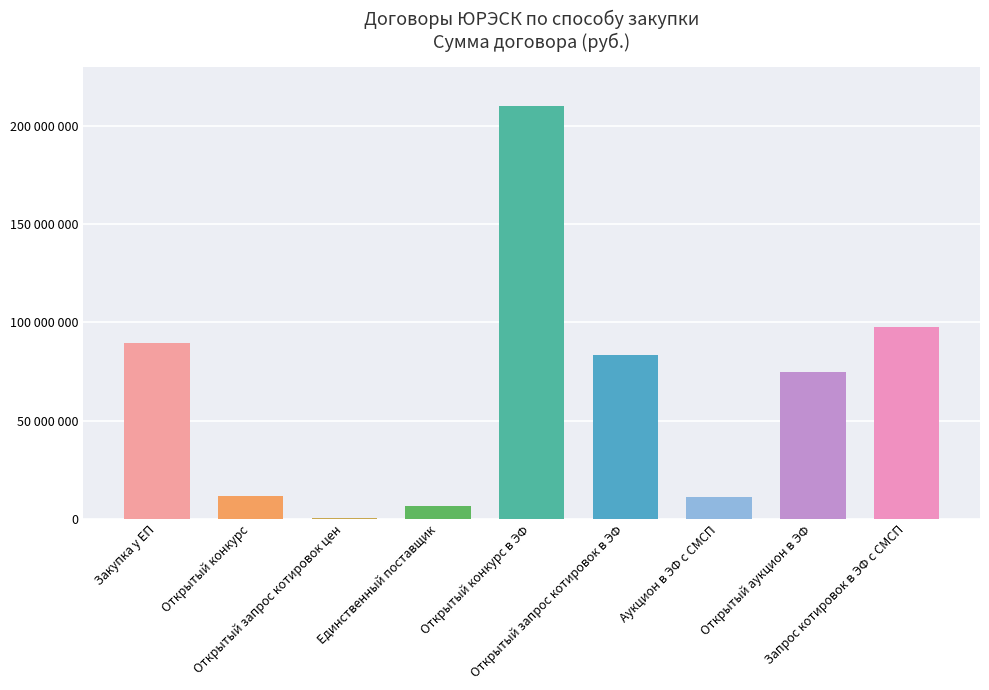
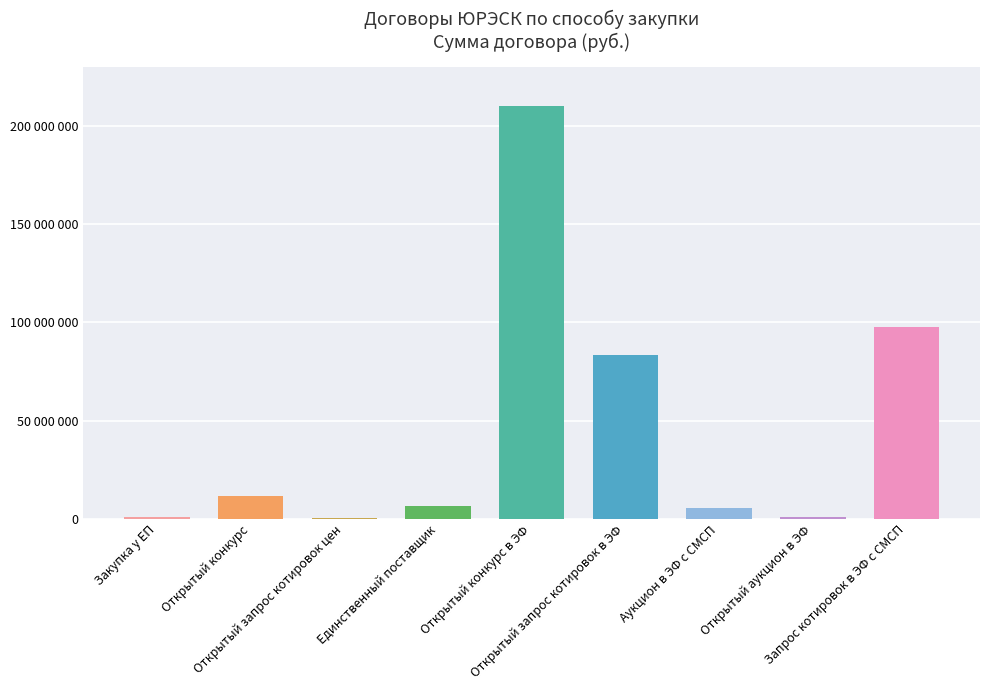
Закупка у ЕП: 89000000 -> 1000000
Аукцион в ЭФ с СМСП: 11000000 -> 5000000
Открытый аукцион в ЭФ: 75000000 -> 1000000
